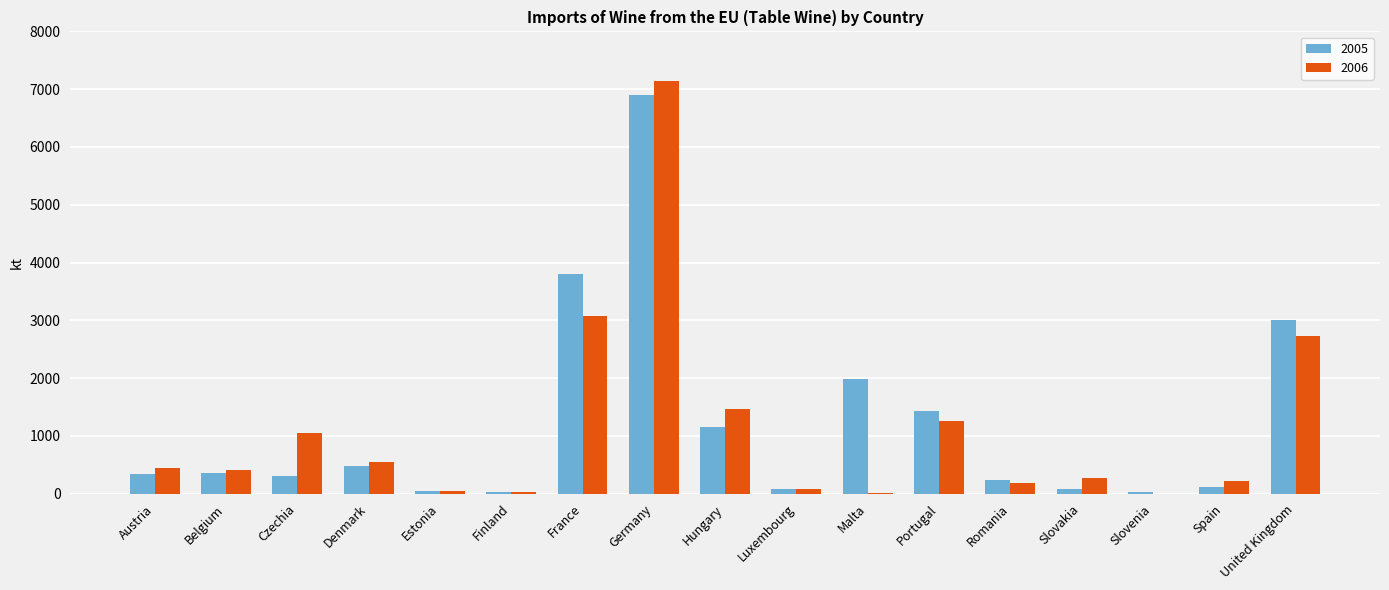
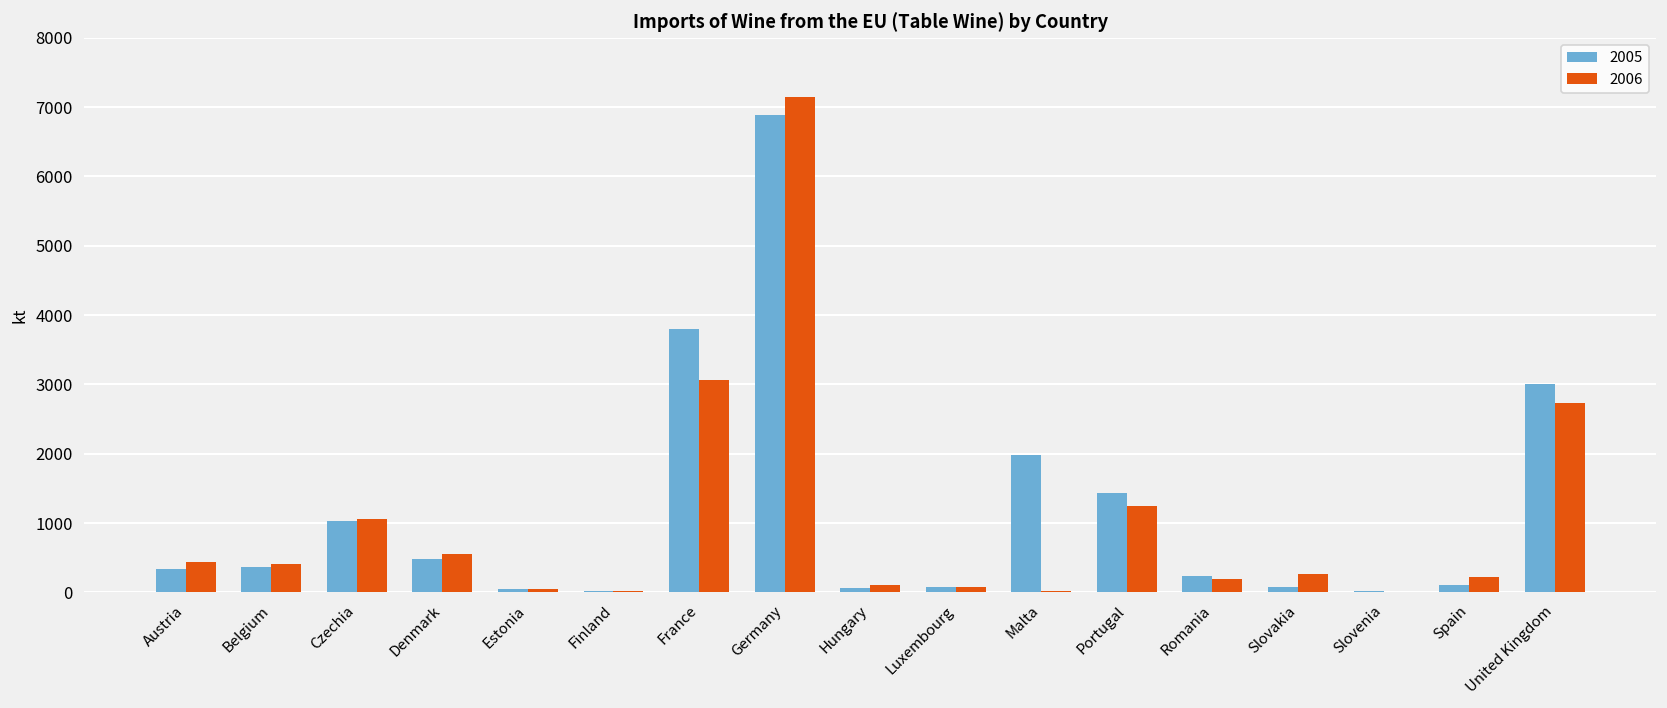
2005, Czechia: 300 -> 1000
2005, Hungary: 1100 -> 100
2006, Hungary: 1500 -> 100
